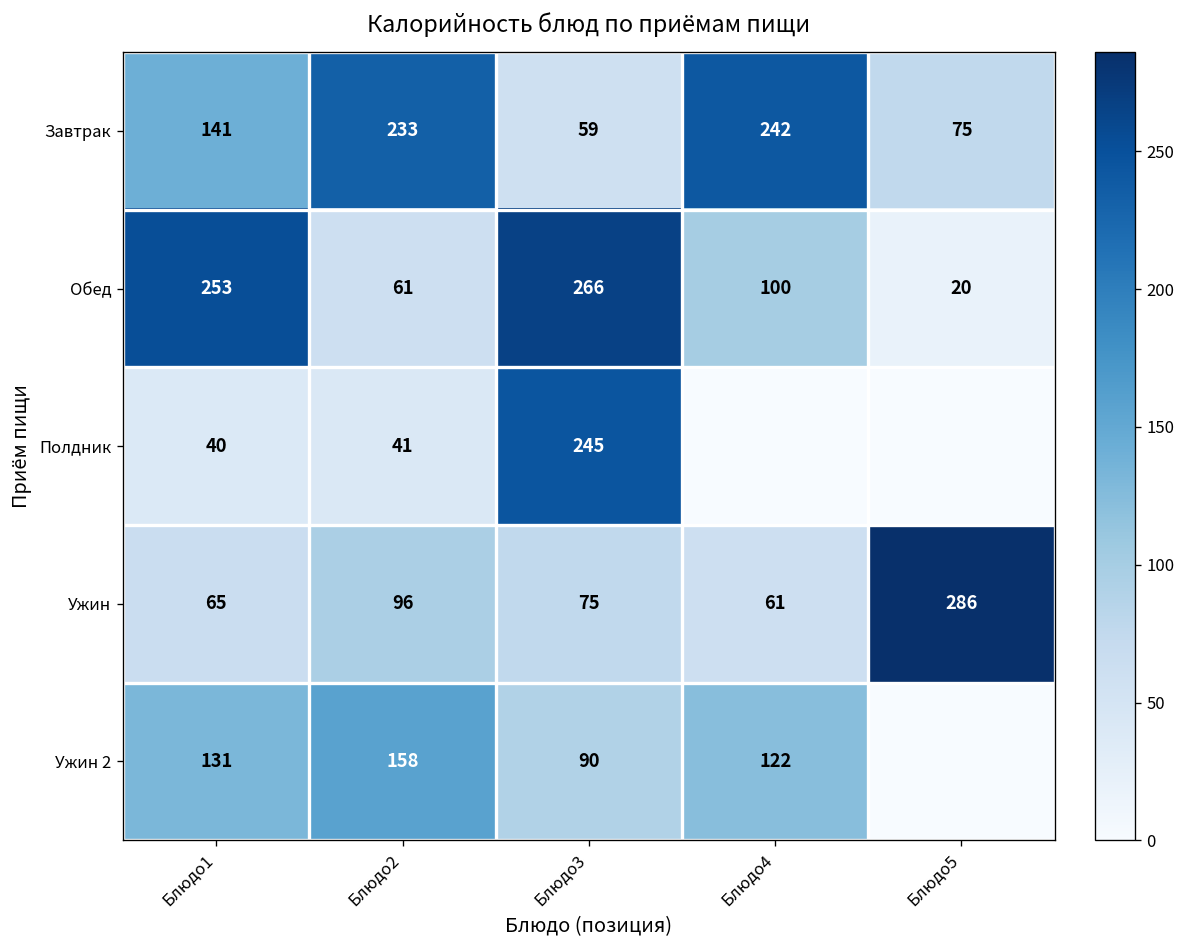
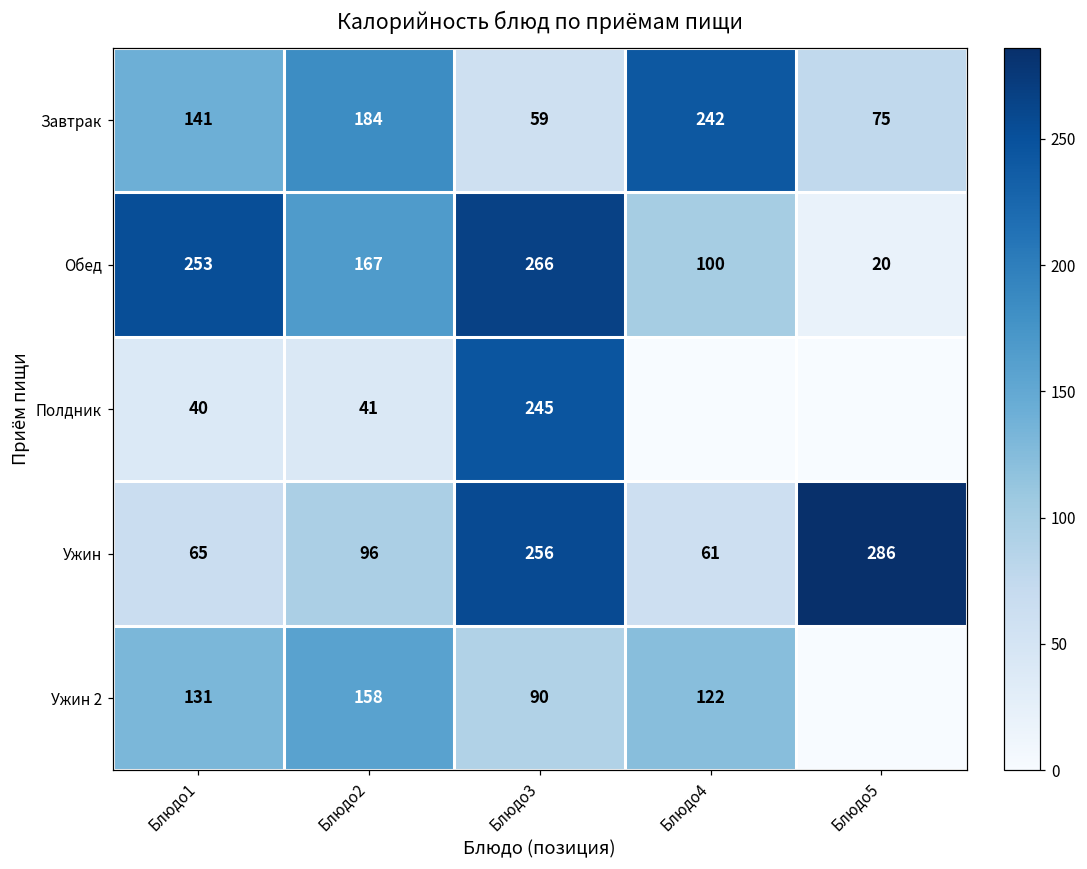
Завтрак, Блюдо2: 233 -> 184
Обед, Блюдо2: 61 -> 167
Ужин, Блюдо3: 75 -> 256
